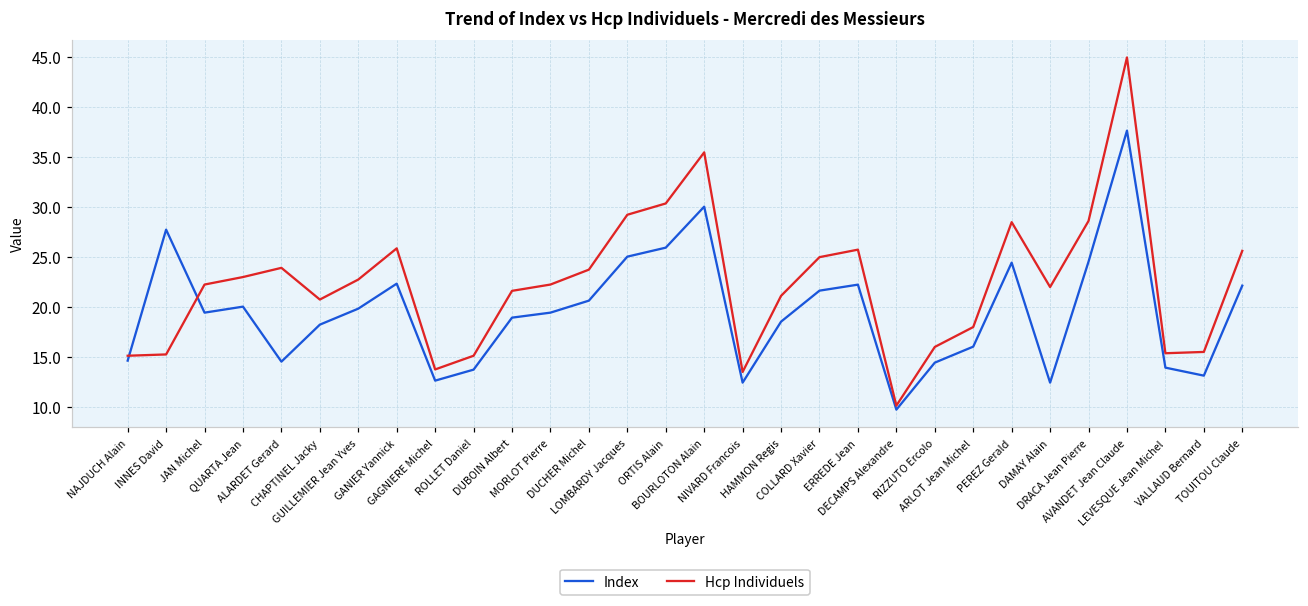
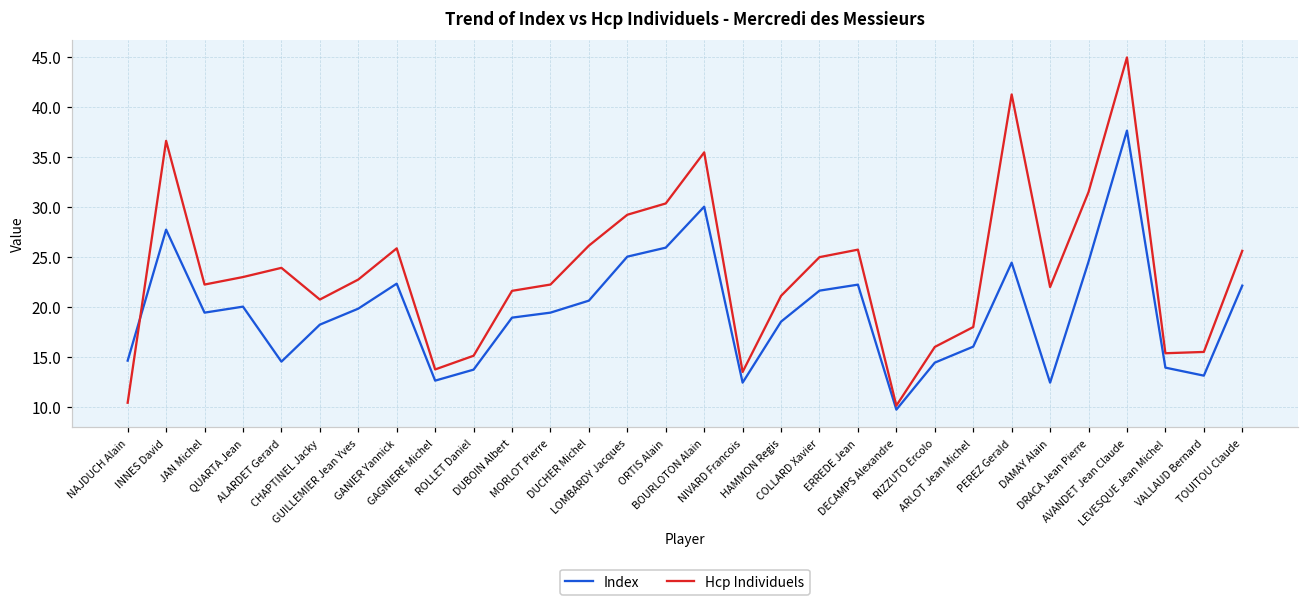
Hcp Individuels, NAJDUCH Alain: 15 -> 10
Hcp Individuels, INNES David: 15 -> 37
Hcp Individuels, DUCHER Michel: 24 -> 26
Hcp Individuels, PEREZ Gerald: 28 -> 41
Hcp Individuels, DRACA Jean Pierre: 29 -> 31
